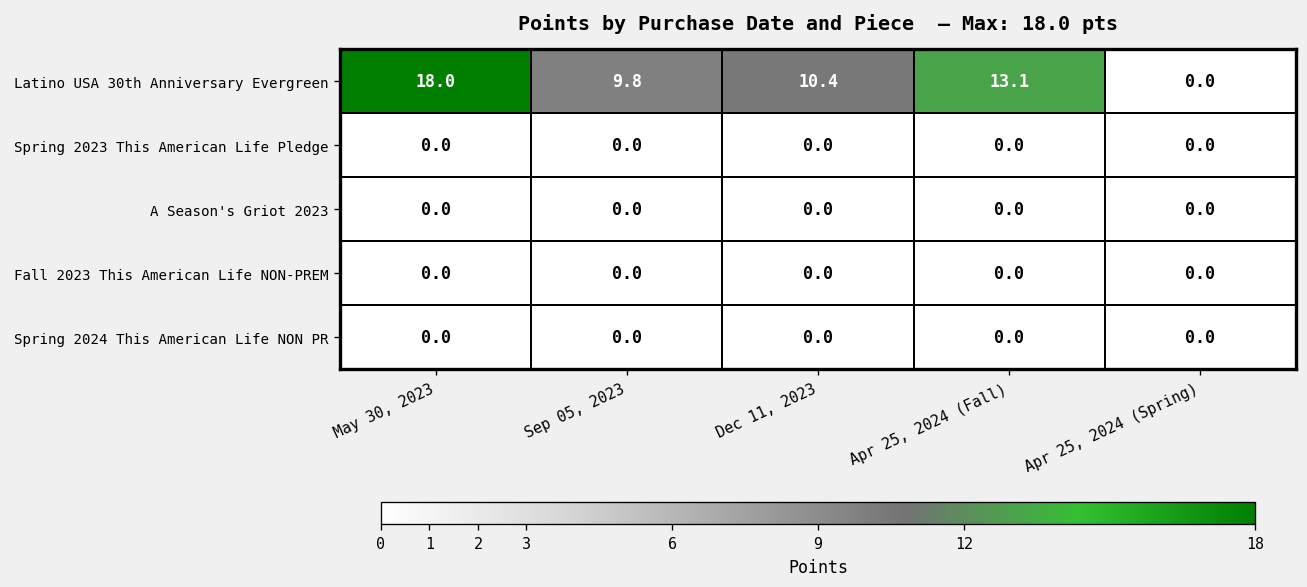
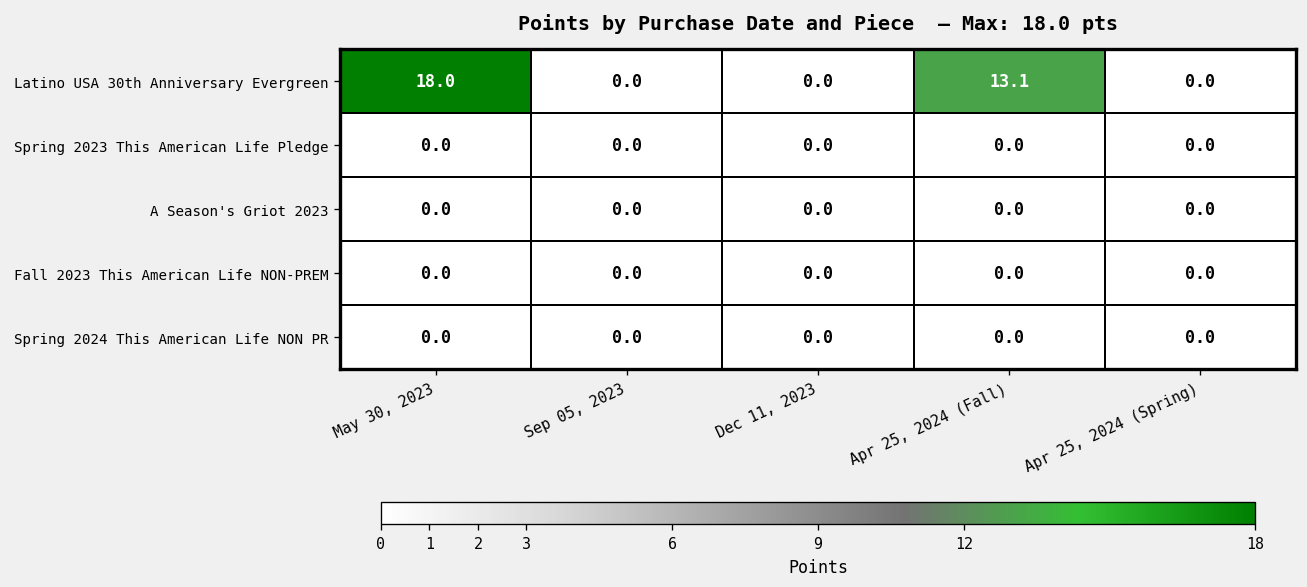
Latino USA 30th Anniversary Evergreen, Sep 05, 2023: 9.8 -> 0.0
Latino USA 30th Anniversary Evergreen, Dec 11, 2023: 10.4 -> 0.0
